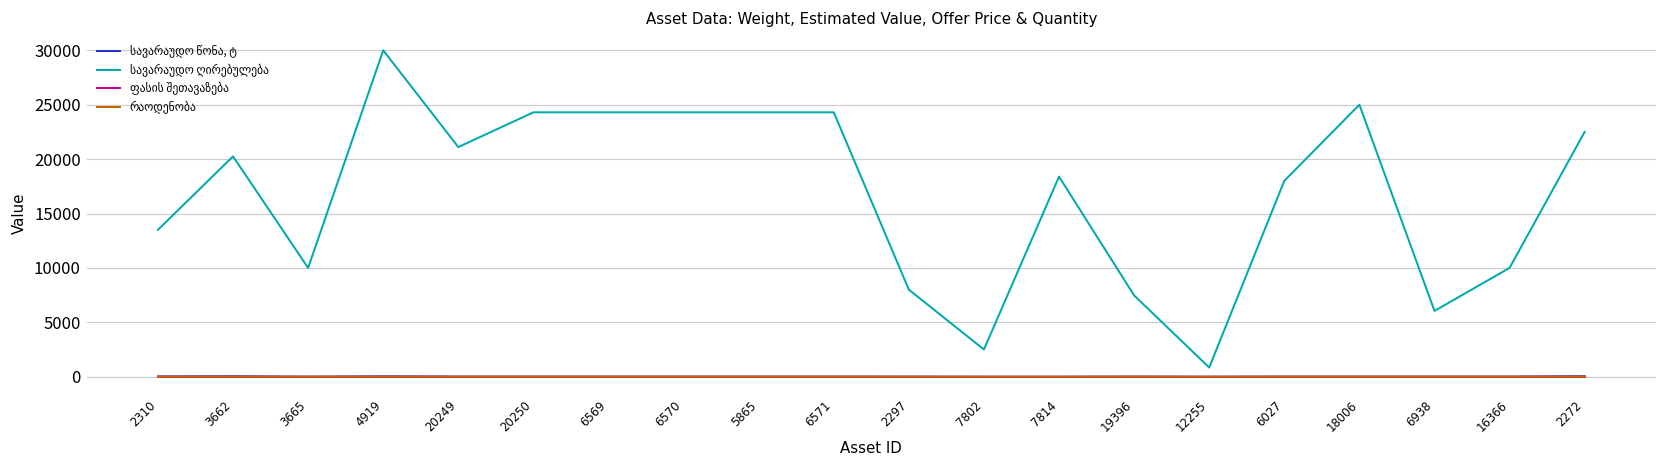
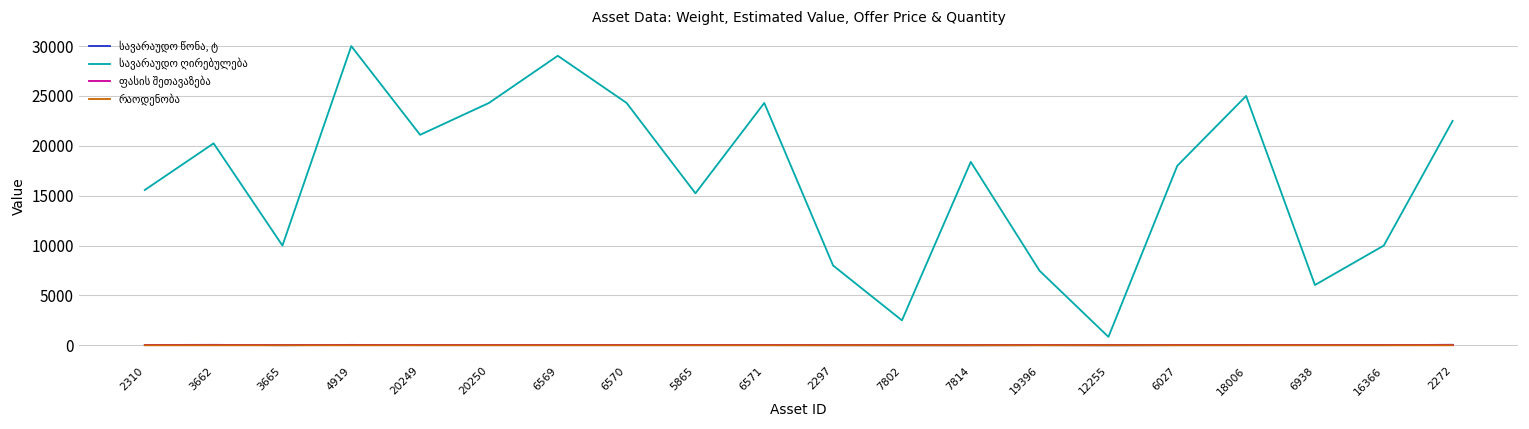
სავარაუდო ღირებულება, 2310: 14000 -> 16000
სავარაუდო ღირებულება, 6569: 24000 -> 29000
სავარაუდო ღირებულება, 5865: 24000 -> 15000
